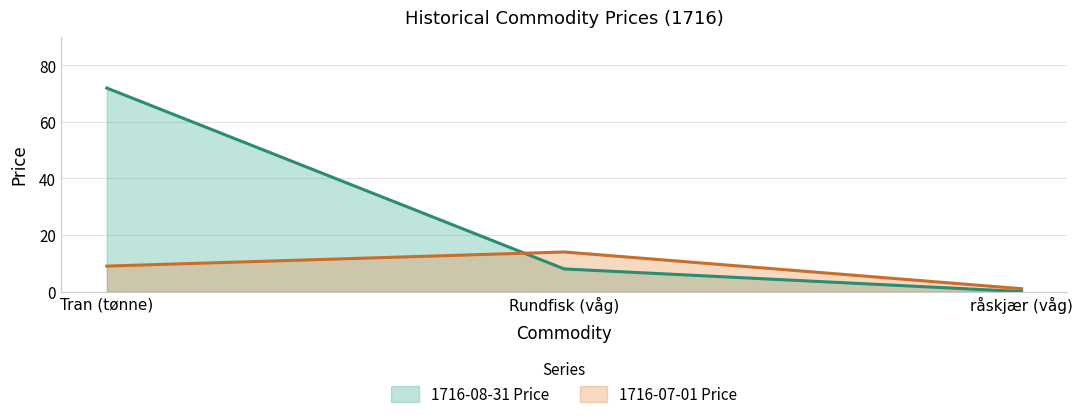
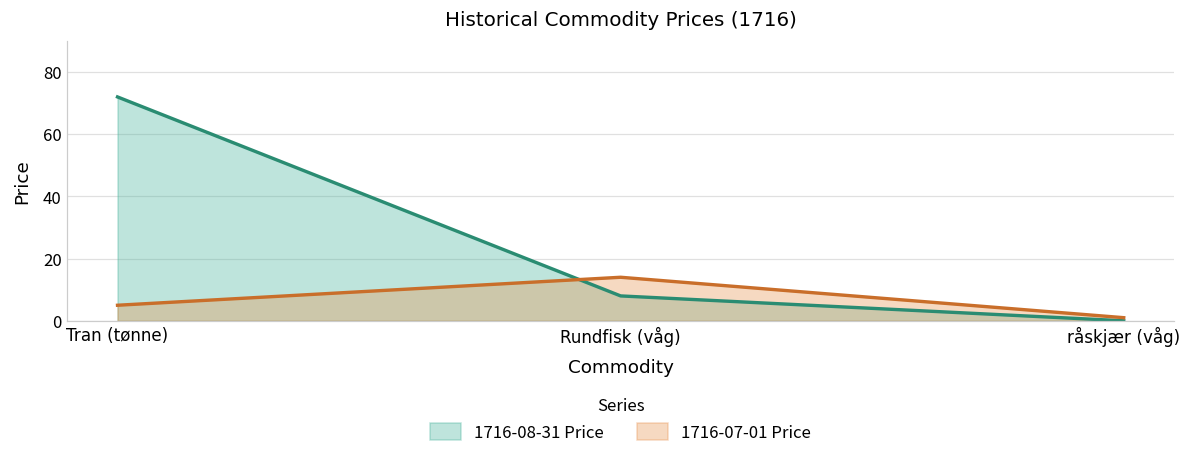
1716-07-01 Price, Tran (tønne): 9 -> 5
